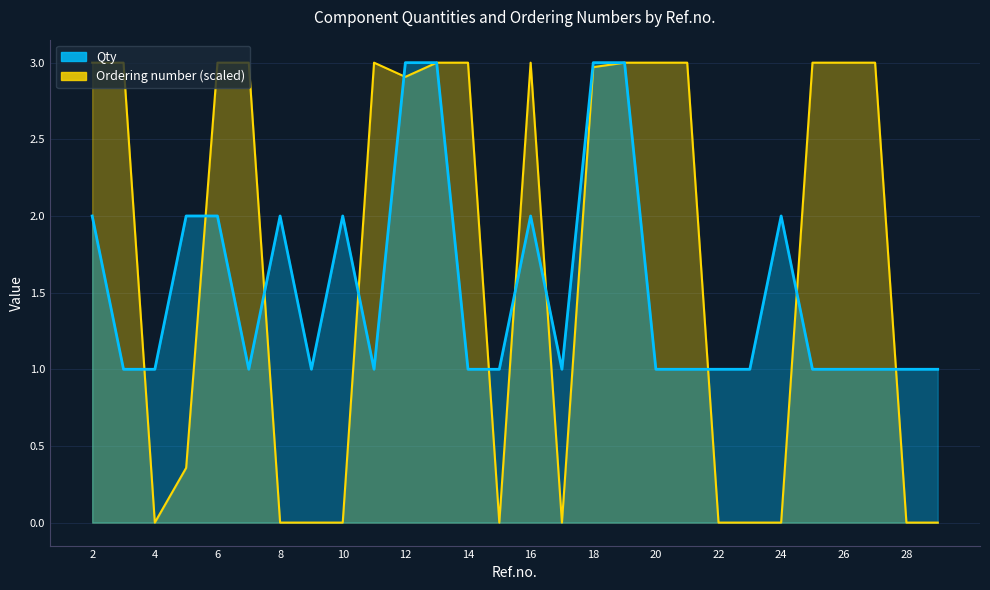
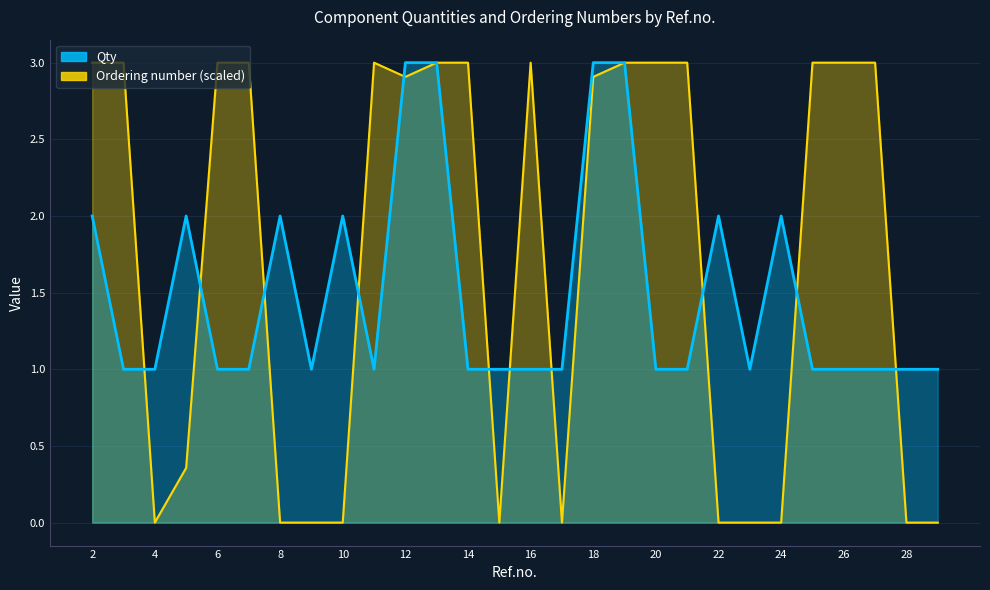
Qty, 6: 2 -> 1
Qty, 16: 2 -> 1
Ordering number (scaled), 18: 2.97 -> 2.91
Qty, 22: 1 -> 2
